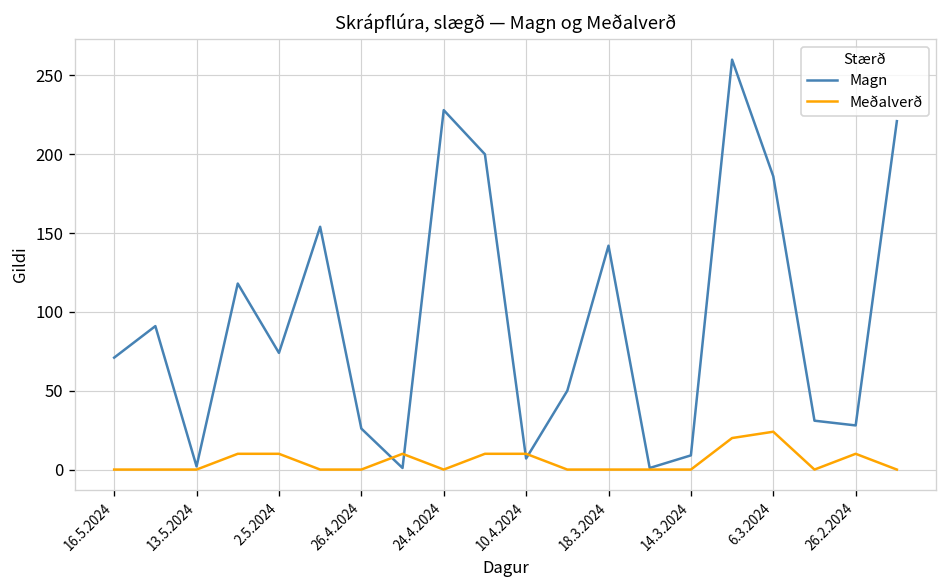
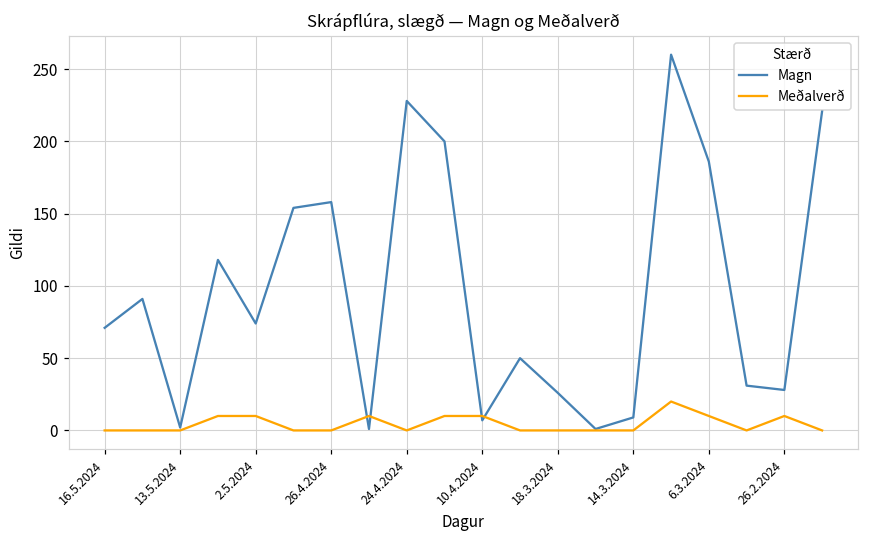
Magn, 26.4.2024: 26 -> 158
Magn, 18.3.2024: 142 -> 26
Meðalverð, 6.3.2024: 24 -> 10
